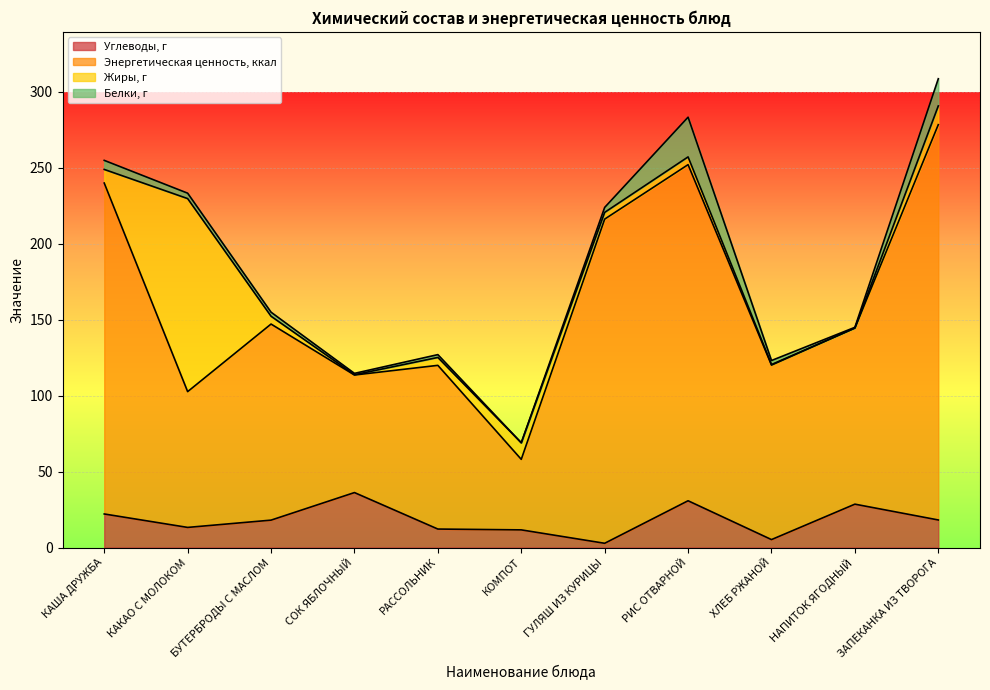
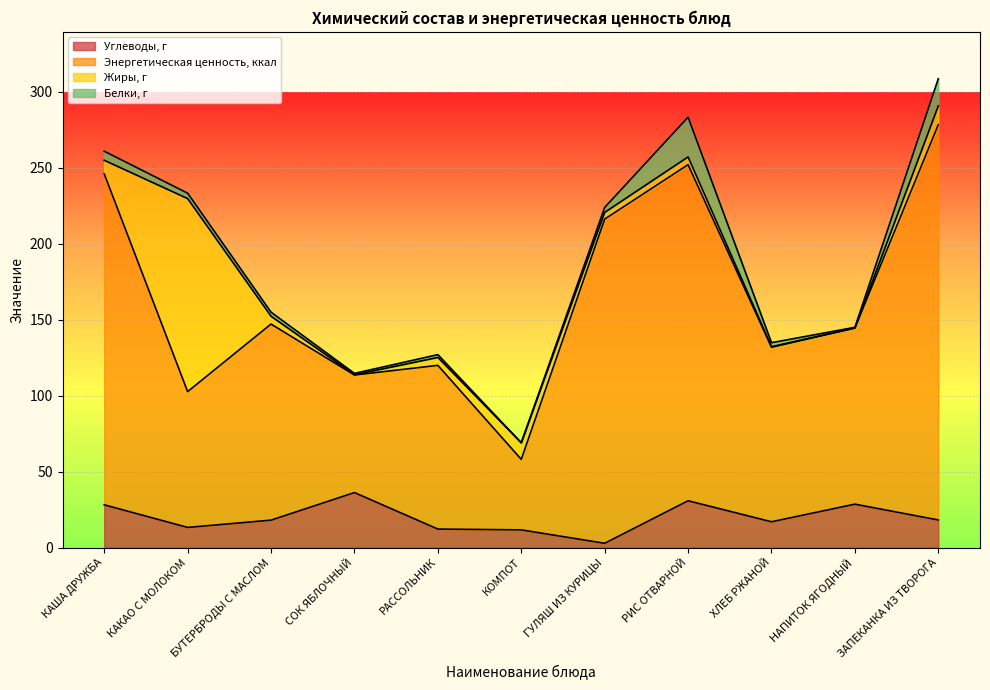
Углеводы, г, КАША ДРУЖБА: 22 -> 28
Углеводы, г, ХЛЕБ РЖАНОЙ: 5 -> 17
